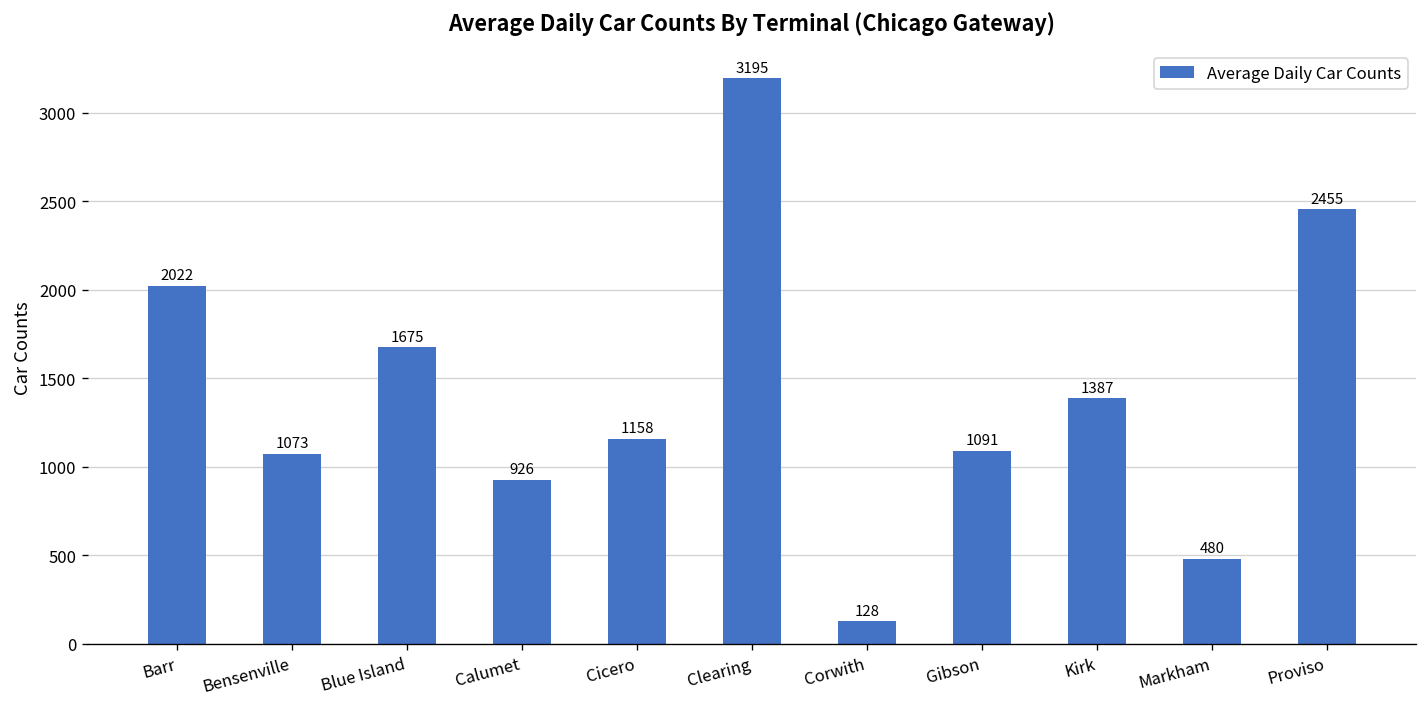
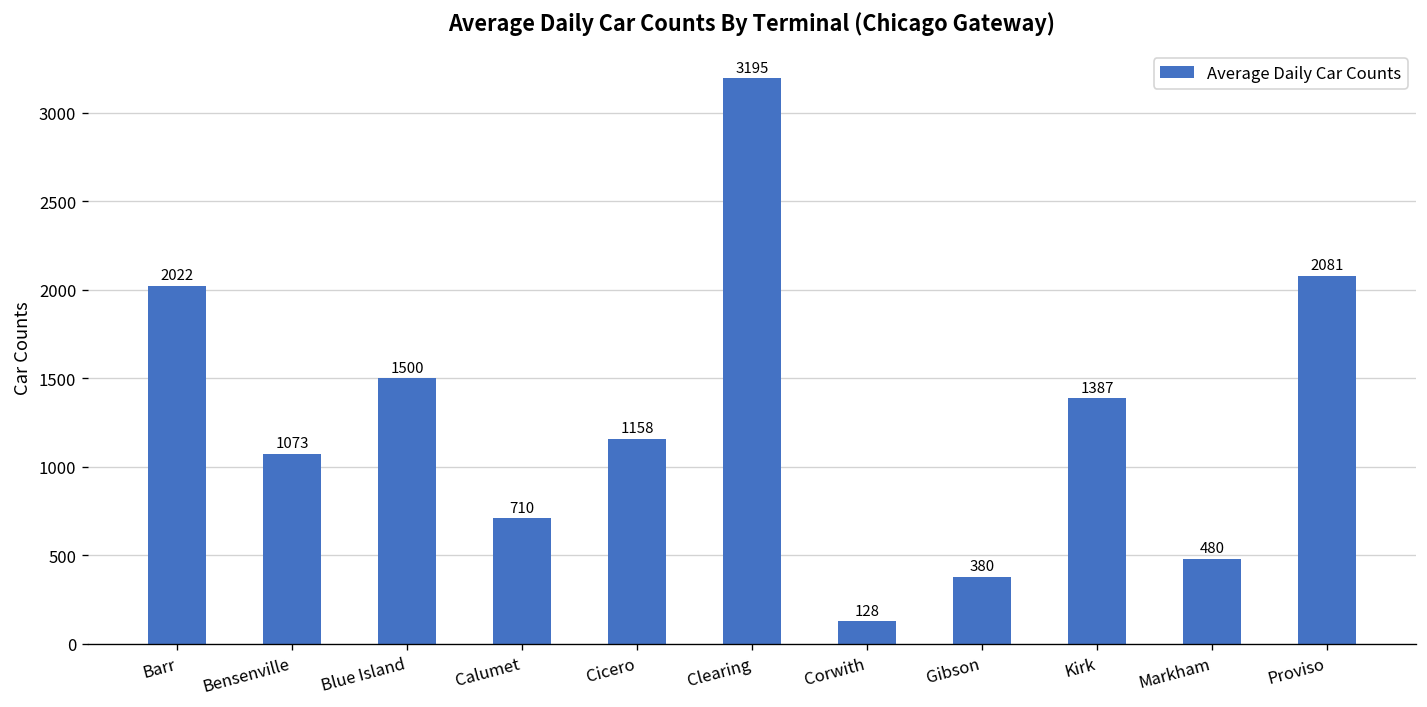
Blue Island: 1675 -> 1500
Calumet: 926 -> 710
Gibson: 1091 -> 380
Proviso: 2455 -> 2081
